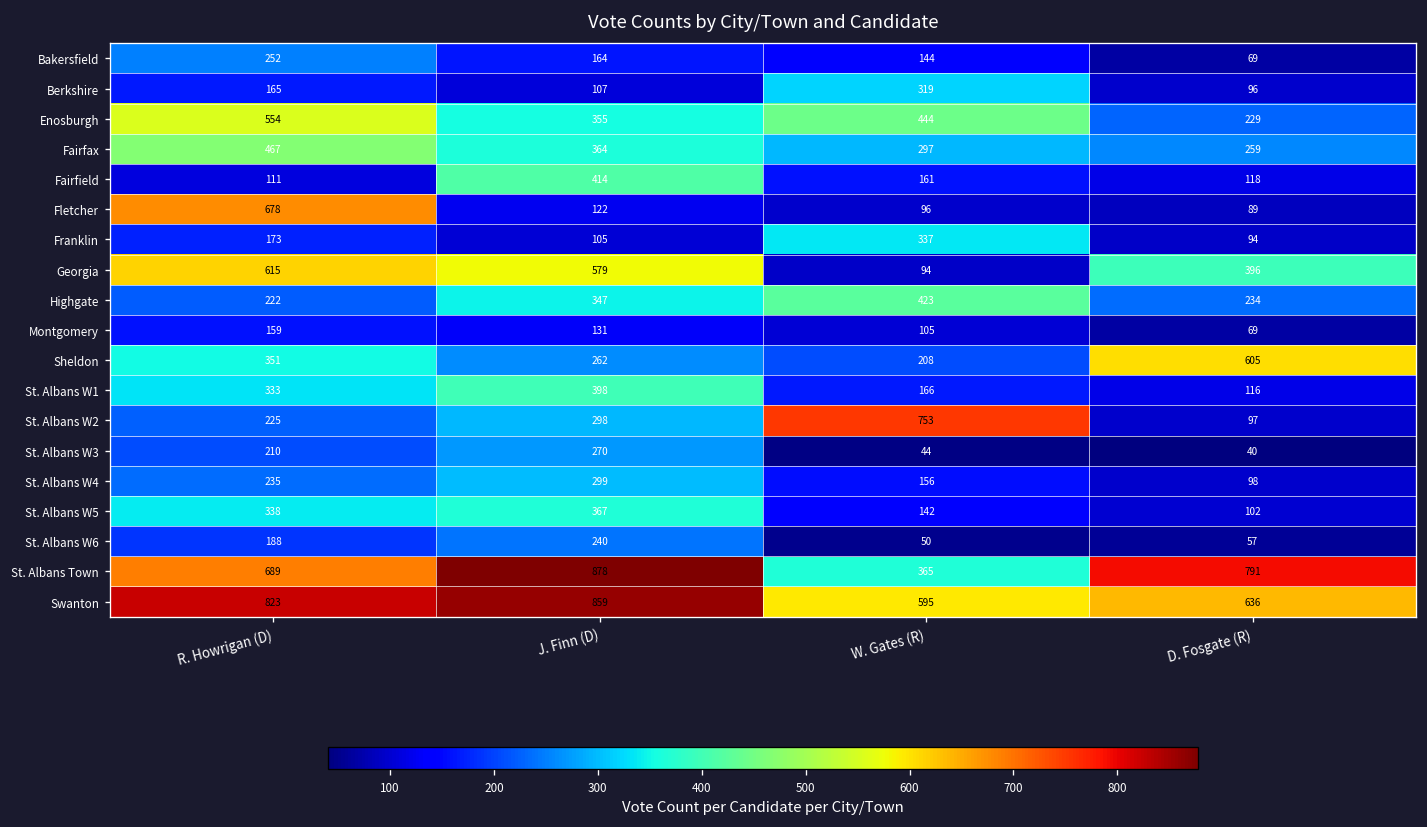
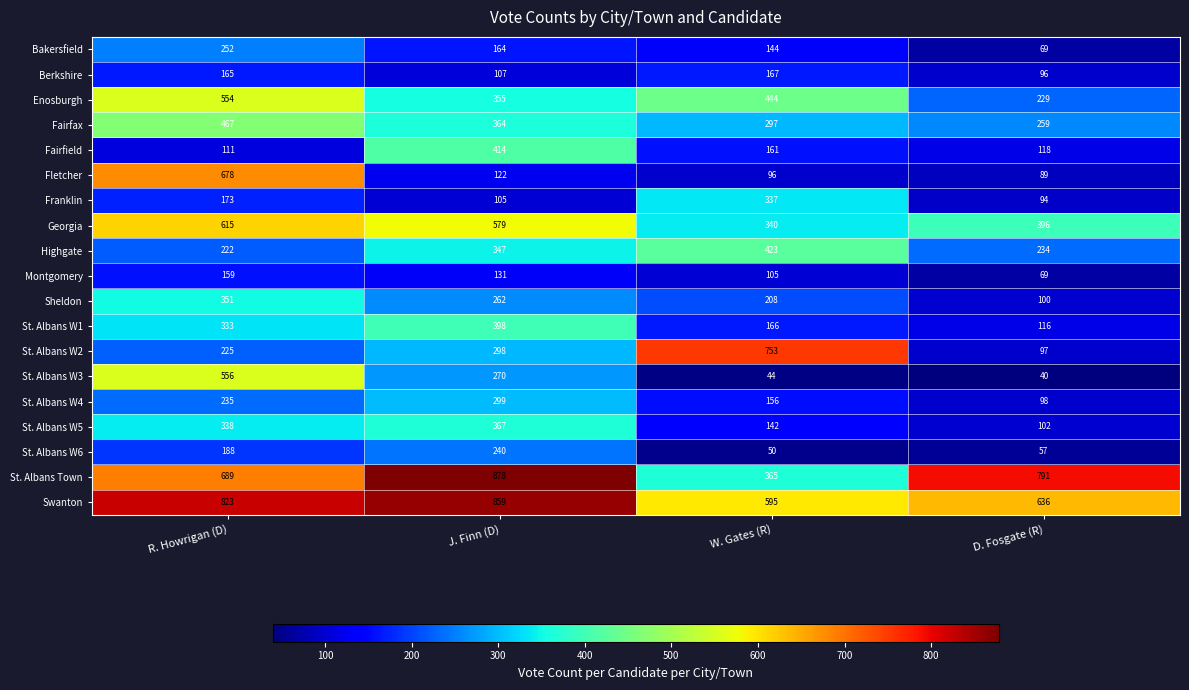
Berkshire, W. Gates (R): 319 -> 167
Georgia, W. Gates (R): 94 -> 340
Sheldon, D. Fosgate (R): 605 -> 100
St. Albans W3, R. Howrigan (D): 210 -> 556
